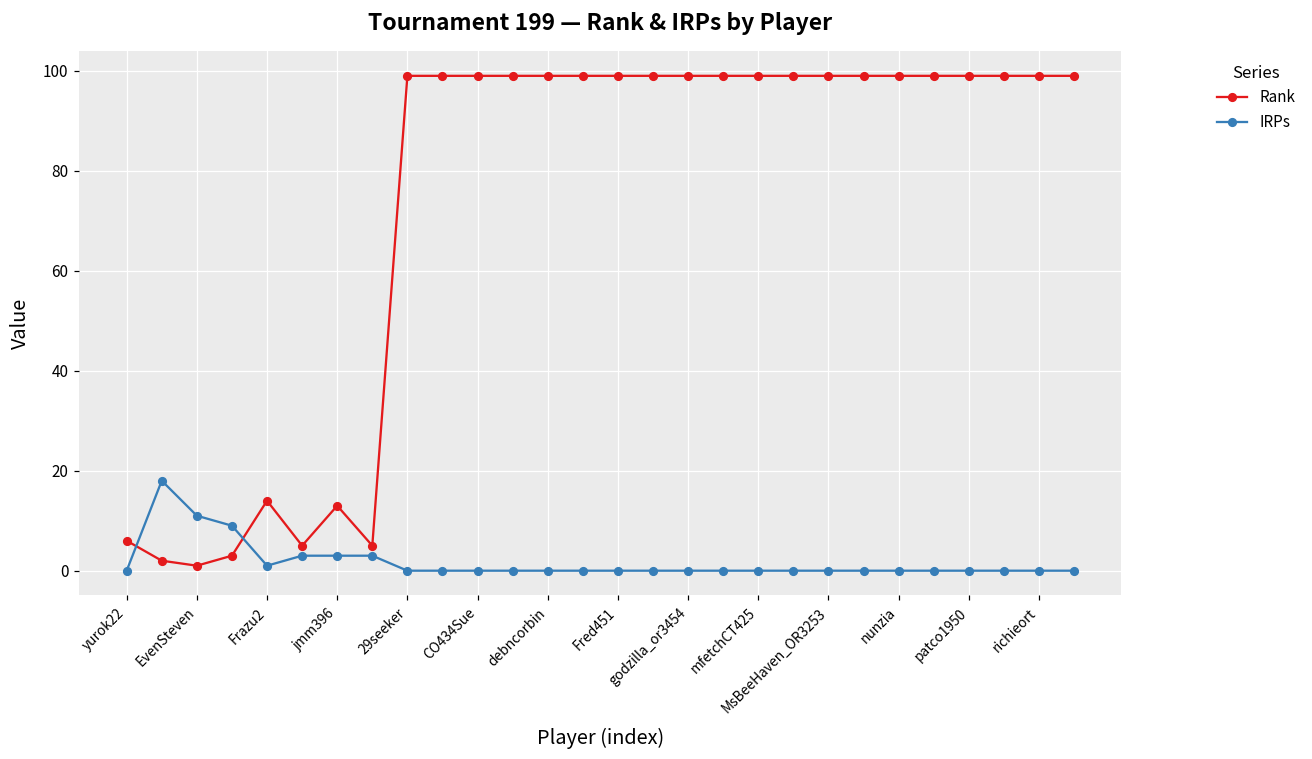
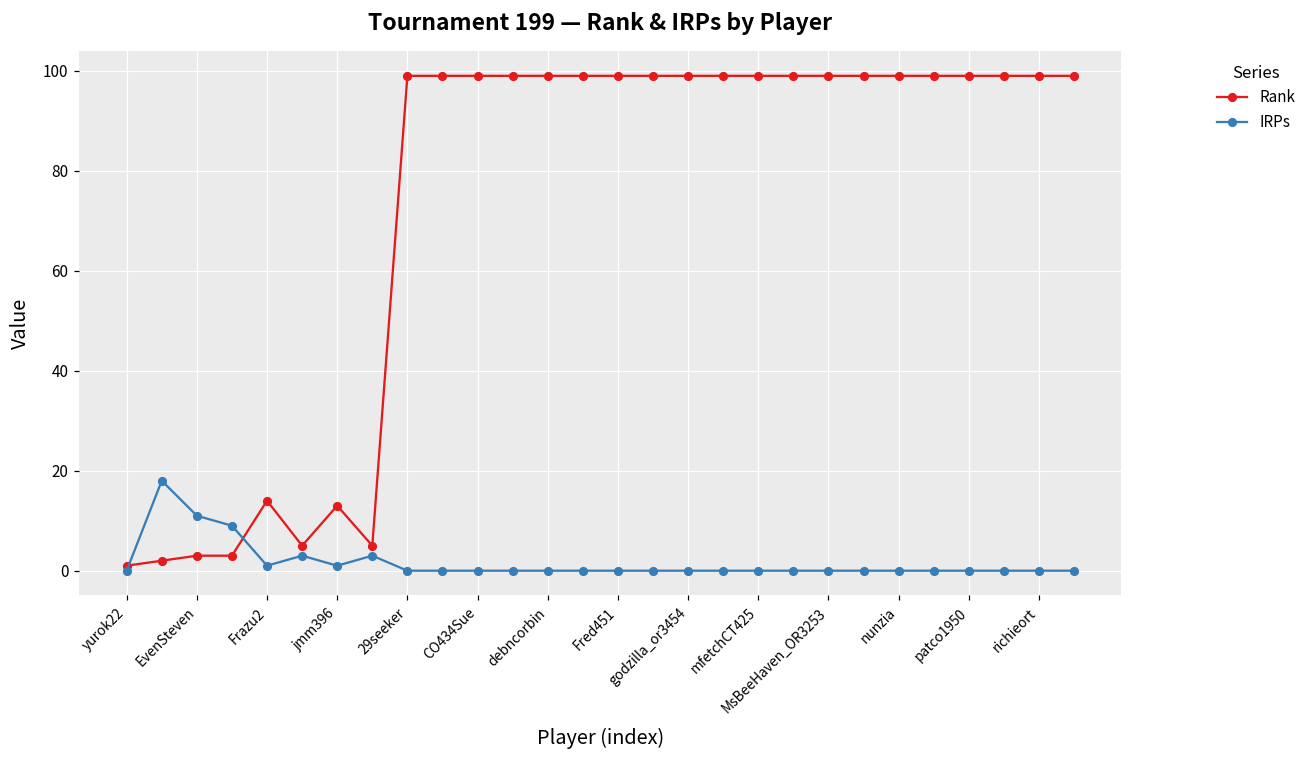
Rank, yurok22: 6 -> 1
Rank, EvenSteven: 1 -> 3
IRPs, jmm396: 3 -> 1
